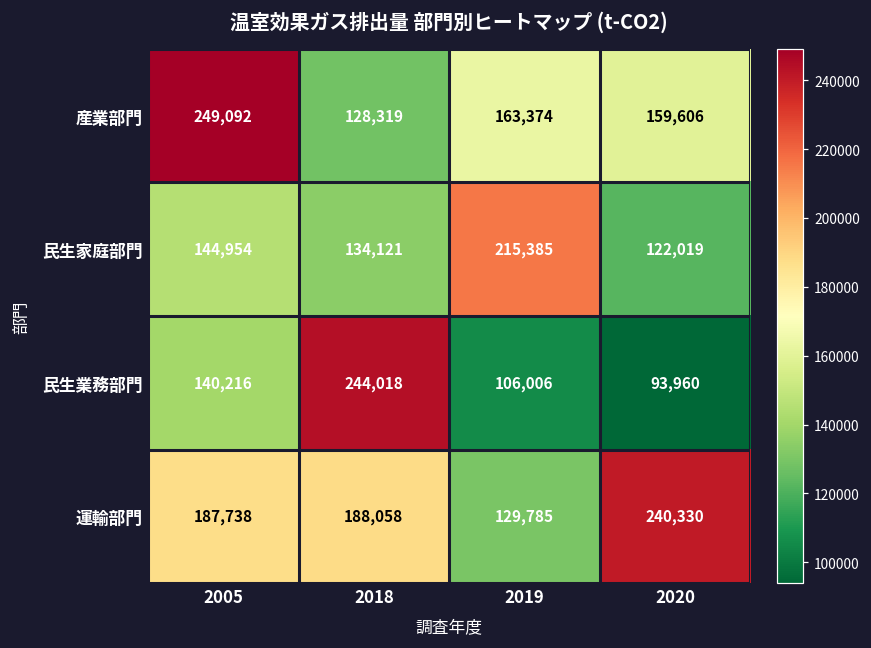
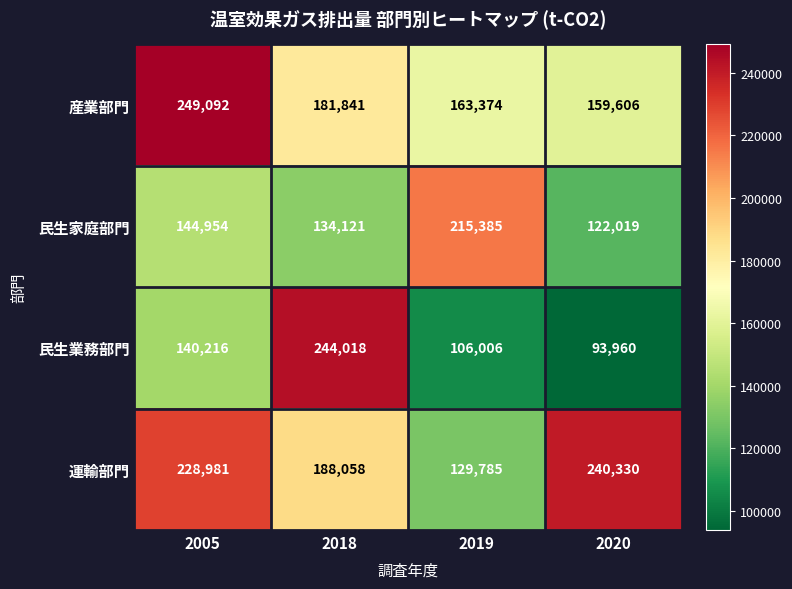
産業部門, 2018: 128,319 -> 181,841
運輸部門, 2005: 187,738 -> 228,981
